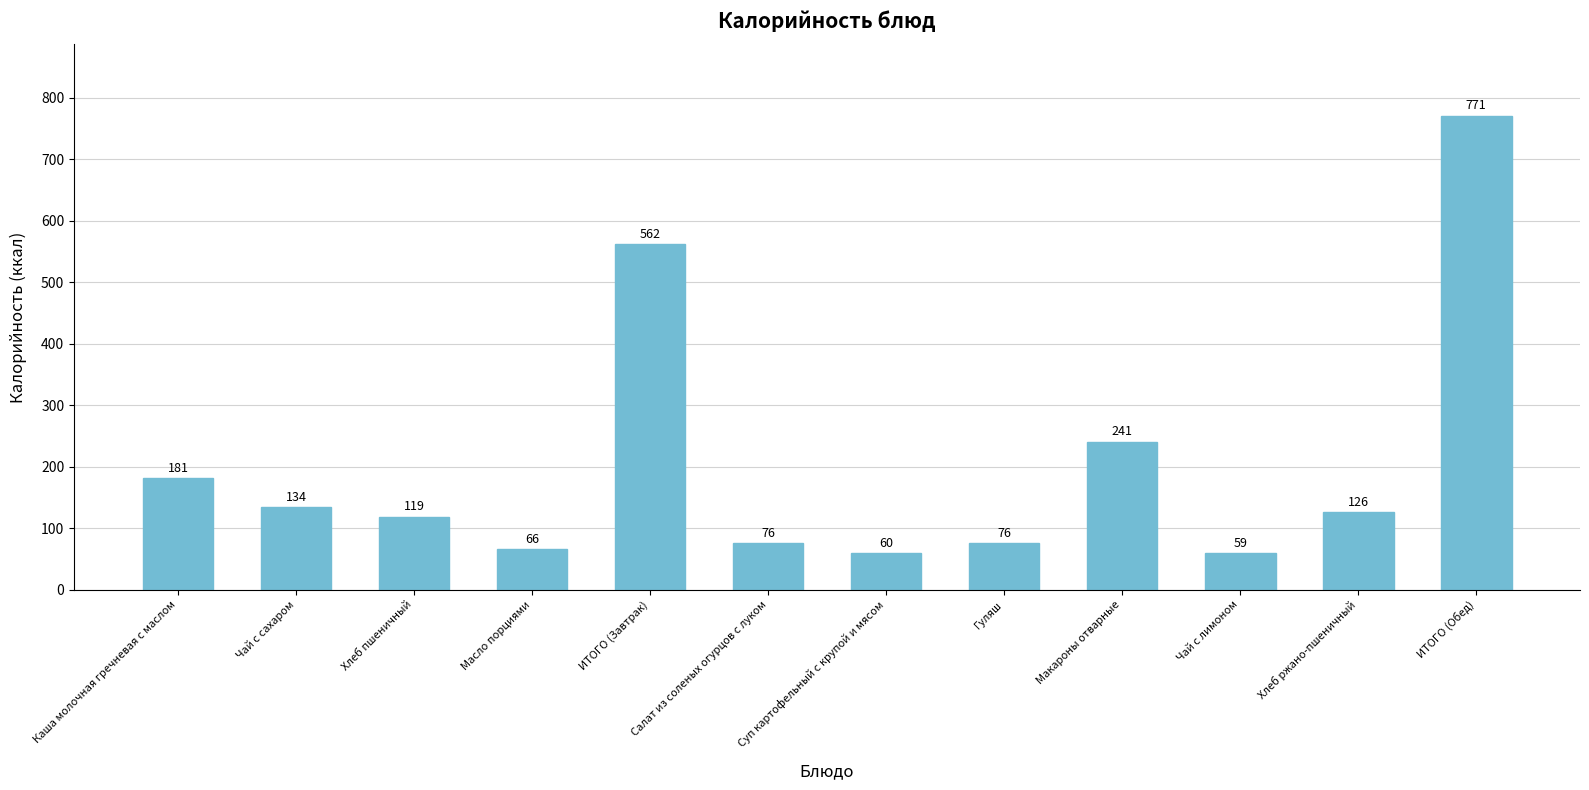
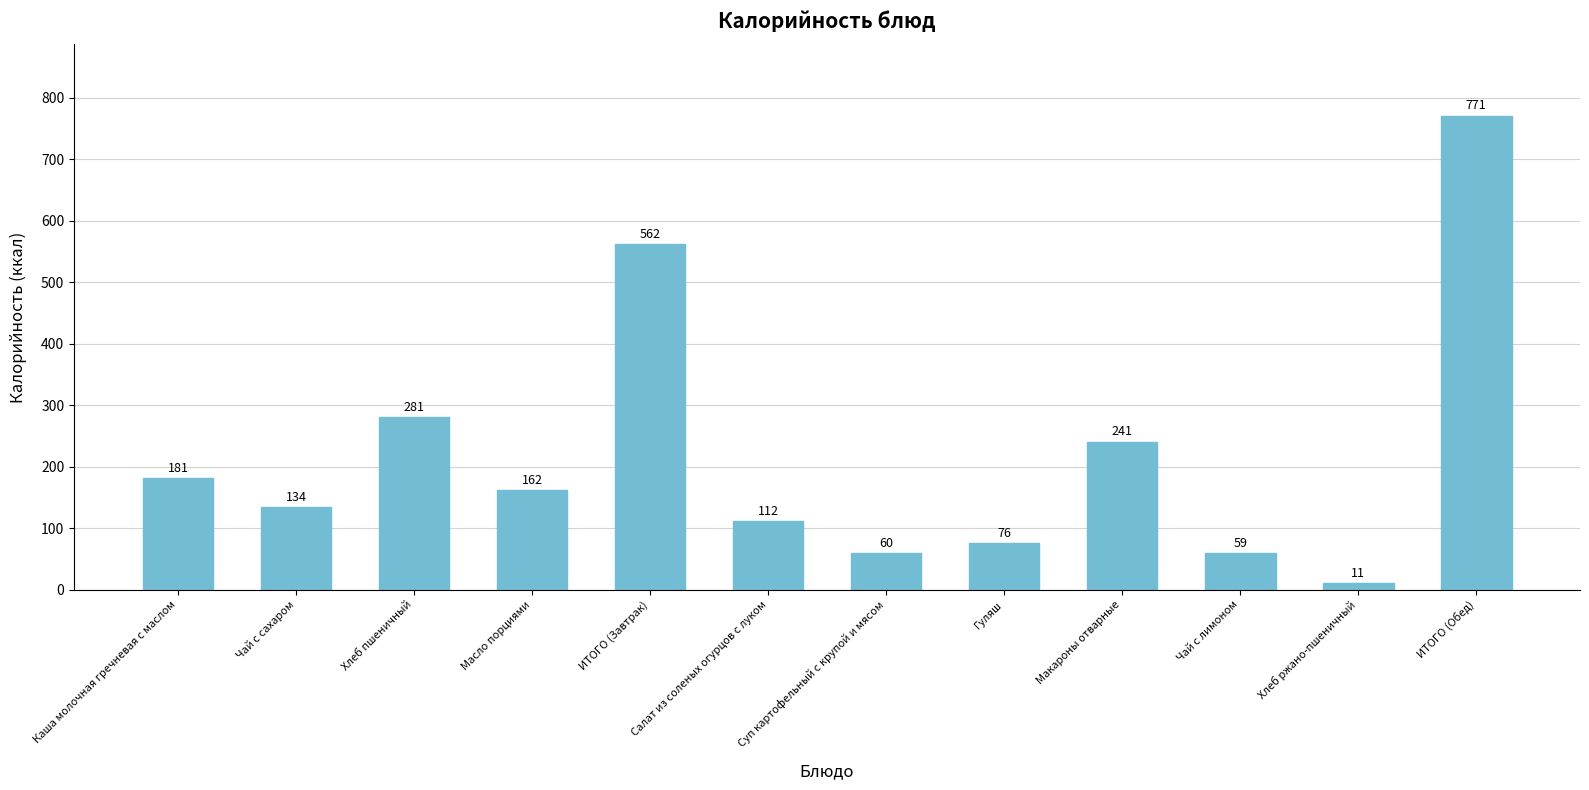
Хлеб пшеничный: 119 -> 281
Масло порциями: 66 -> 162
Салат из соленых огурцов с луком: 76 -> 112
Хлеб ржано-пшеничный: 126 -> 11
